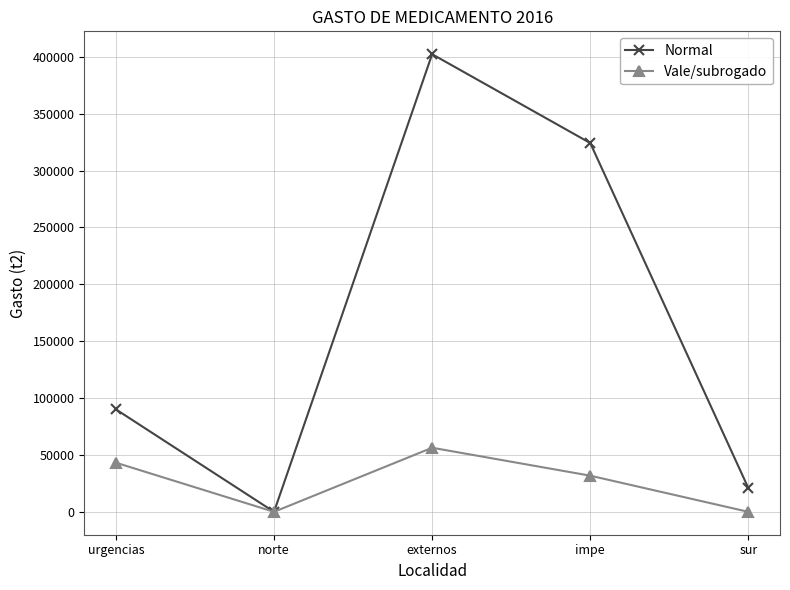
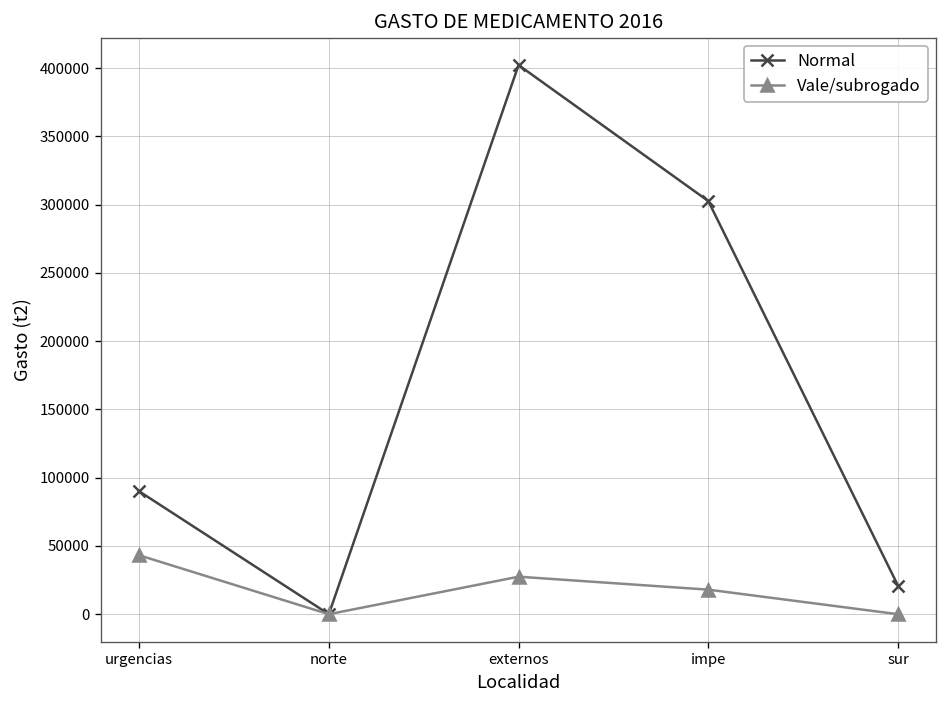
Vale/subrogado, externos: 56000 -> 27000
Normal, impe: 324000 -> 303000
Vale/subrogado, impe: 32000 -> 18000
